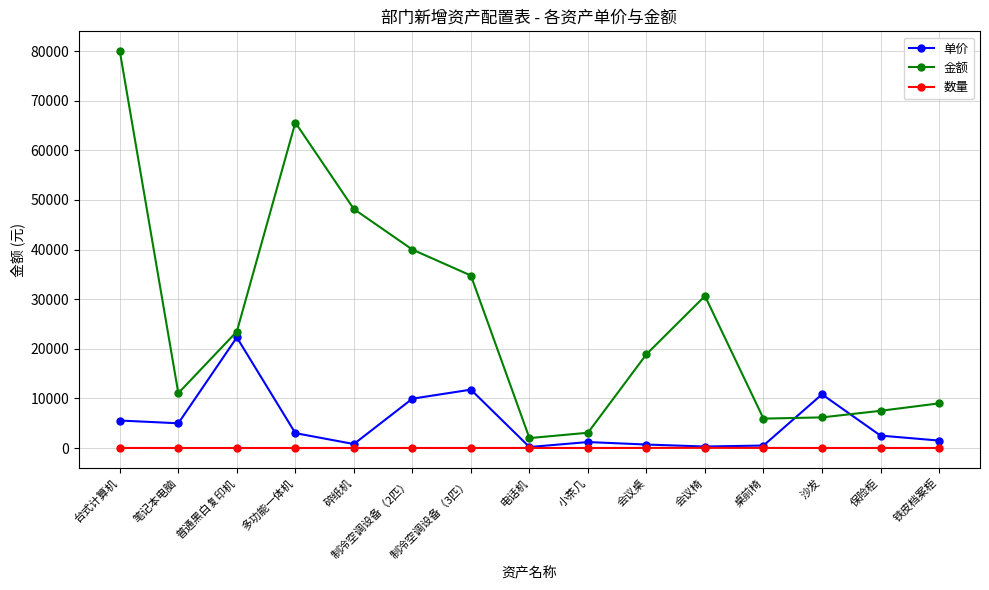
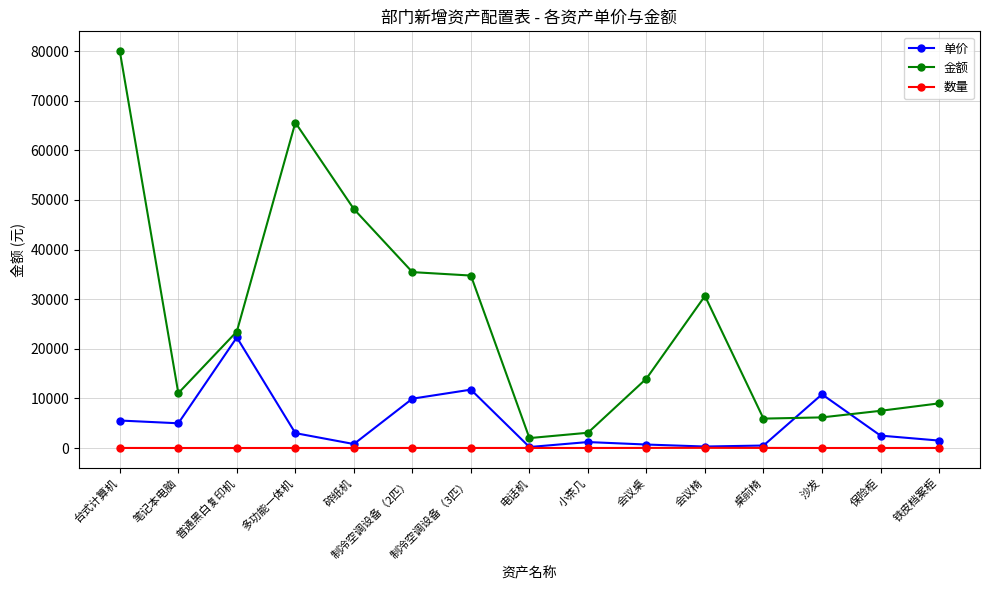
金额, 制冷空调设备（2匹）: 40000 -> 35000
金额, 会议桌: 19000 -> 14000
